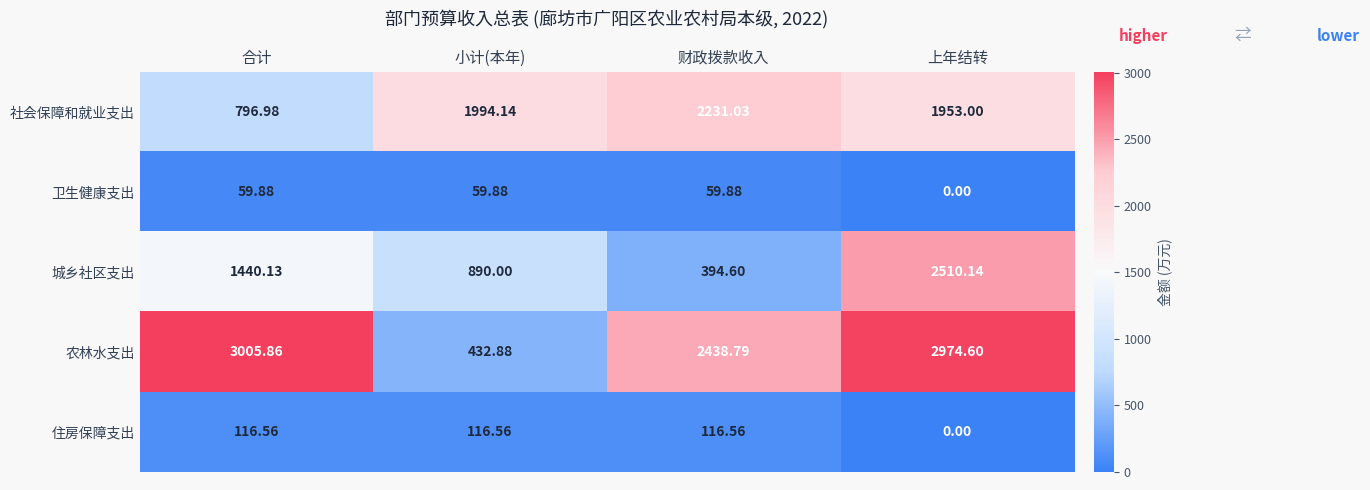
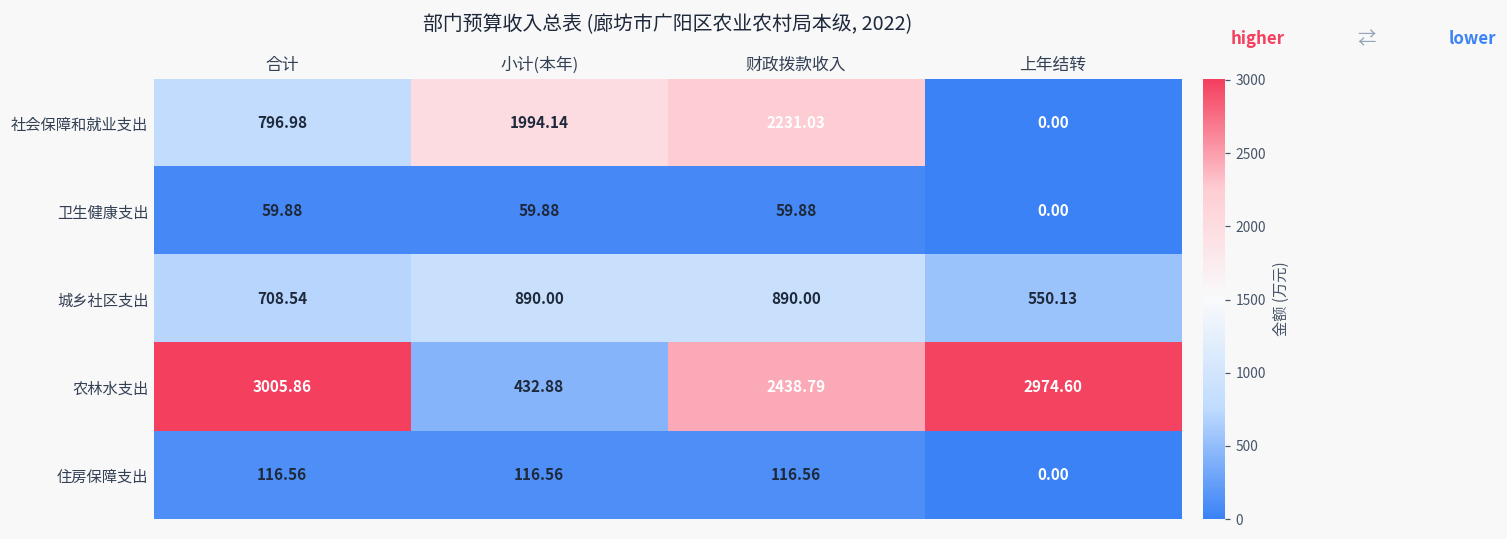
社会保障和就业支出, 上年结转: 1953.00 -> 0.00
城乡社区支出, 合计: 1440.13 -> 708.54
城乡社区支出, 财政拨款收入: 394.60 -> 890.00
城乡社区支出, 上年结转: 2510.14 -> 550.13
